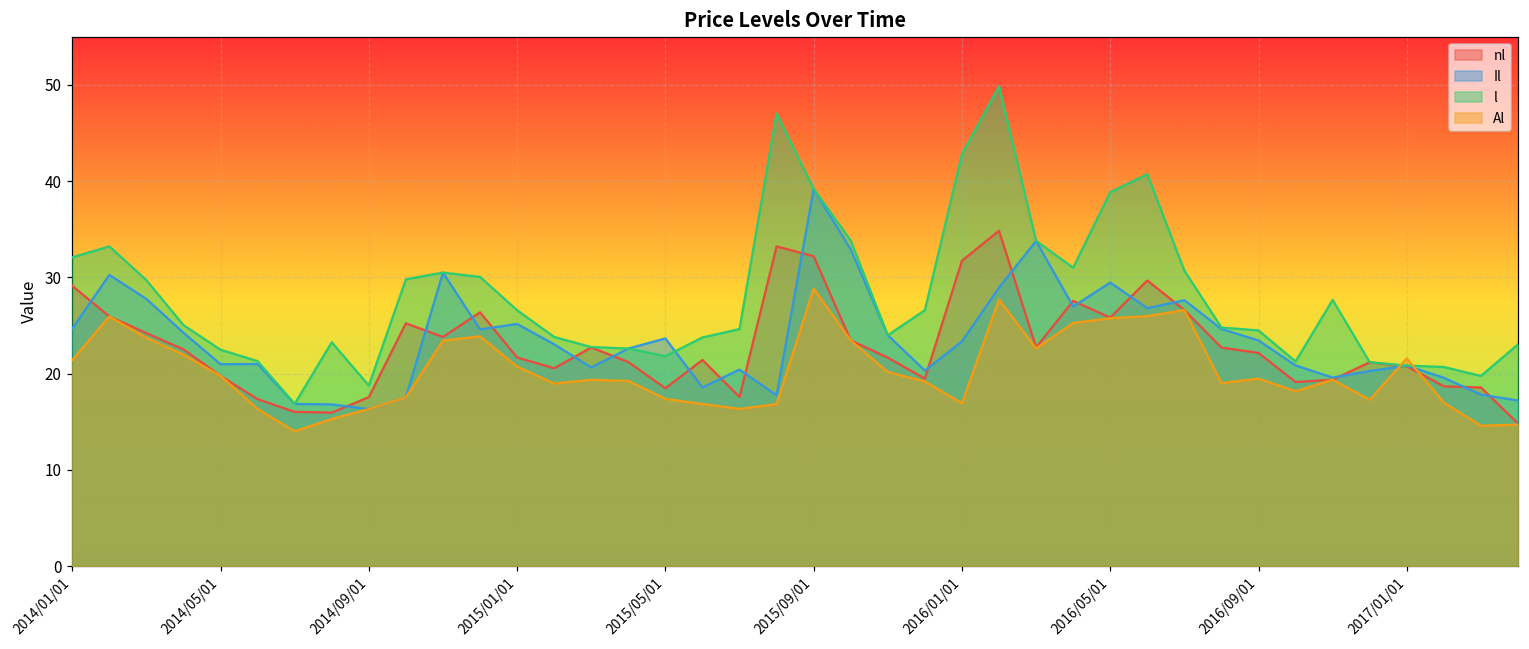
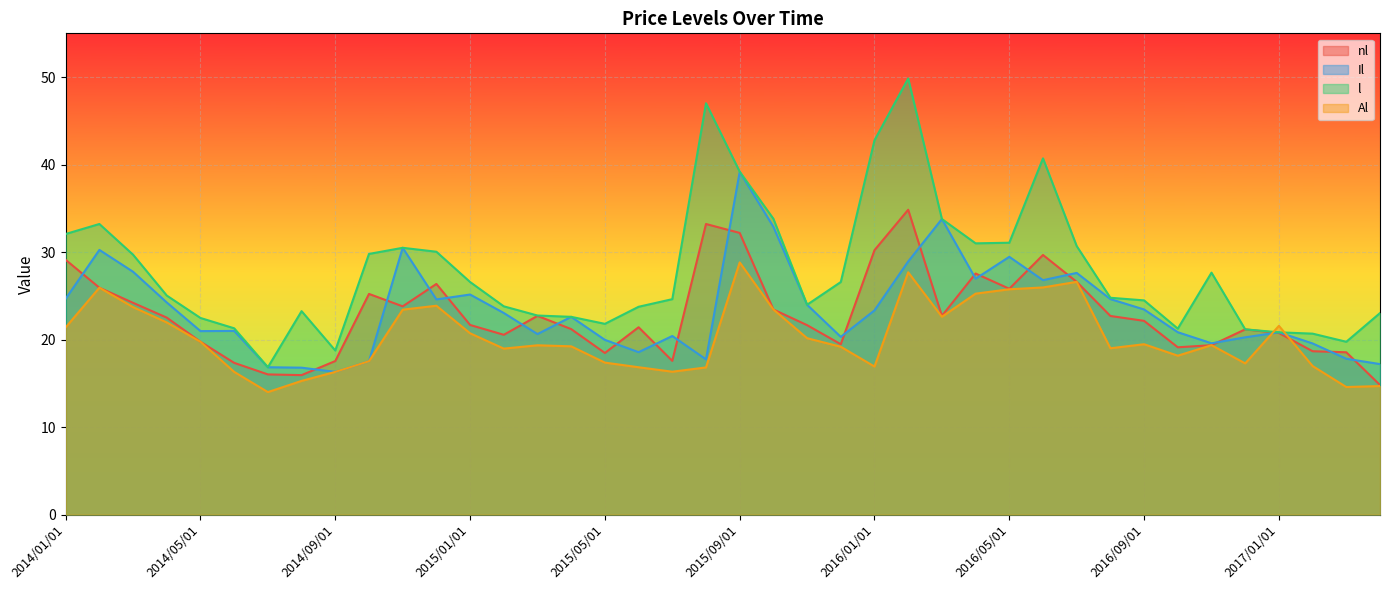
Il, 2015/05/01: 24 -> 20
nl, 2016/01/01: 32 -> 30
l, 2016/05/01: 39 -> 31
